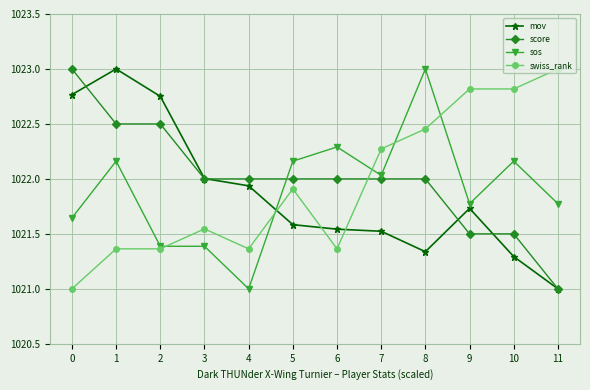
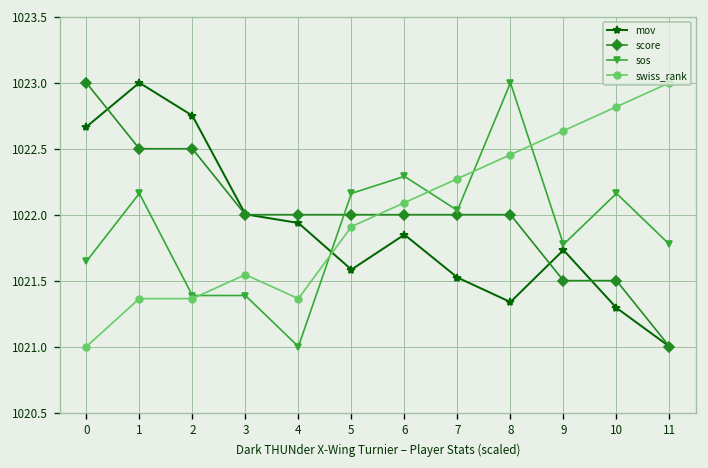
mov, 0: 1022.77 -> 1022.67
mov, 6: 1021.54 -> 1021.85
swiss_rank, 6: 1021.36 -> 1022.09
swiss_rank, 9: 1022.82 -> 1022.64
